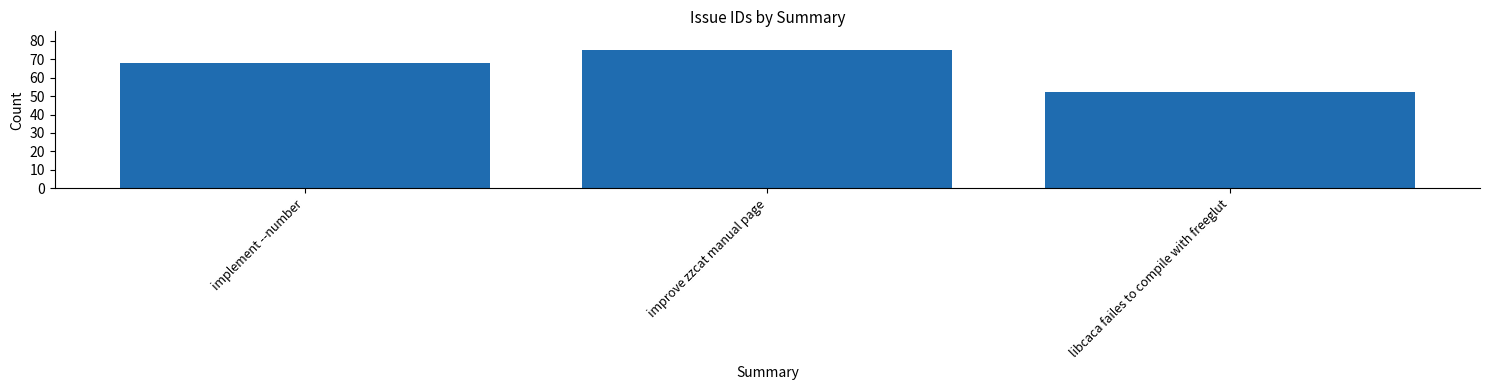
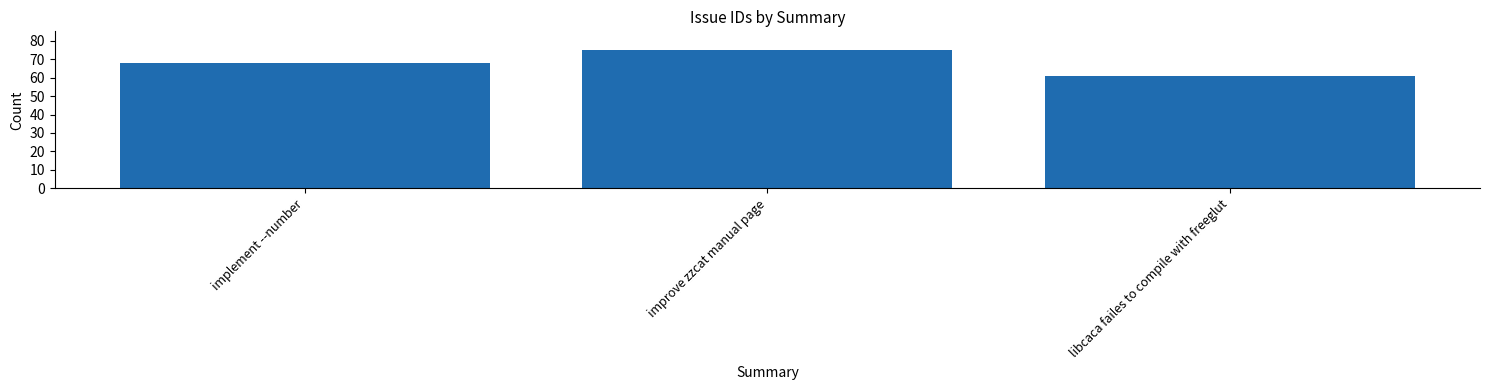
libcaca failes to compile with freeglut: 52 -> 61
